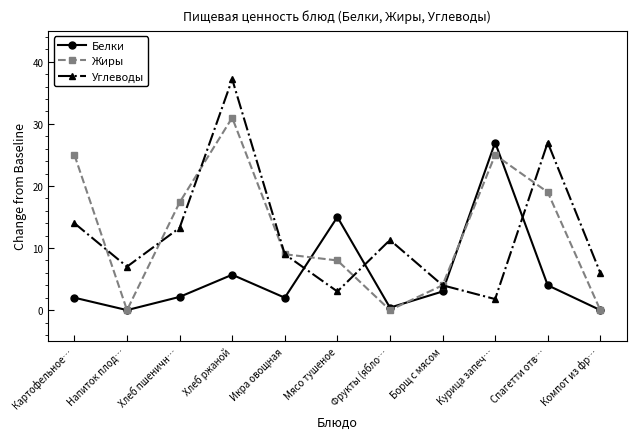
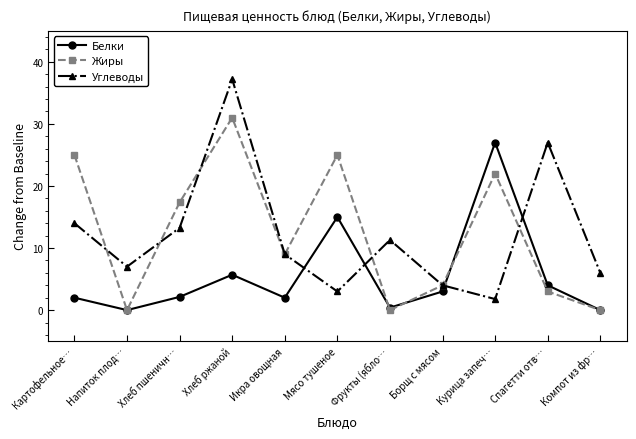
Жиры, Мясо тушеное: 8 -> 25
Жиры, Курица запеч…: 25 -> 22
Жиры, Спагетти отв…: 19 -> 3
